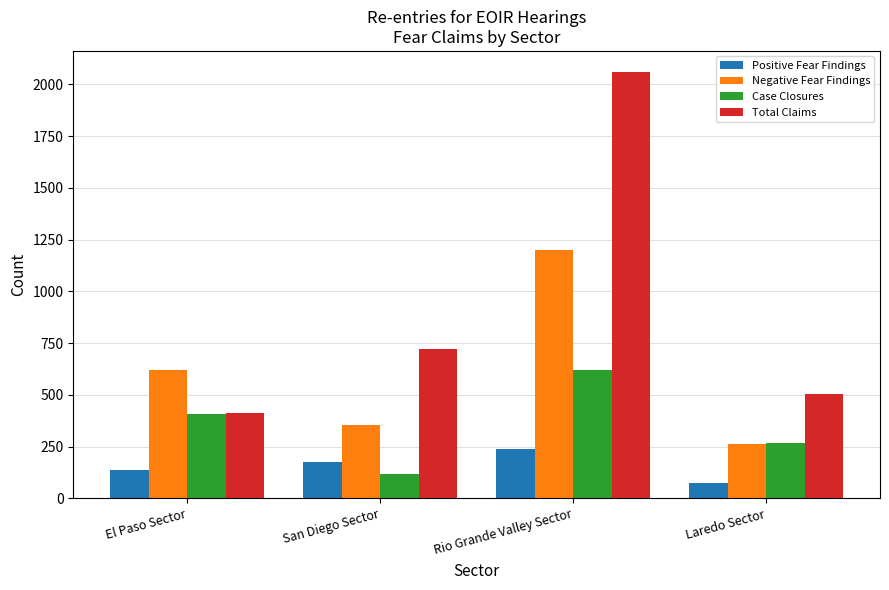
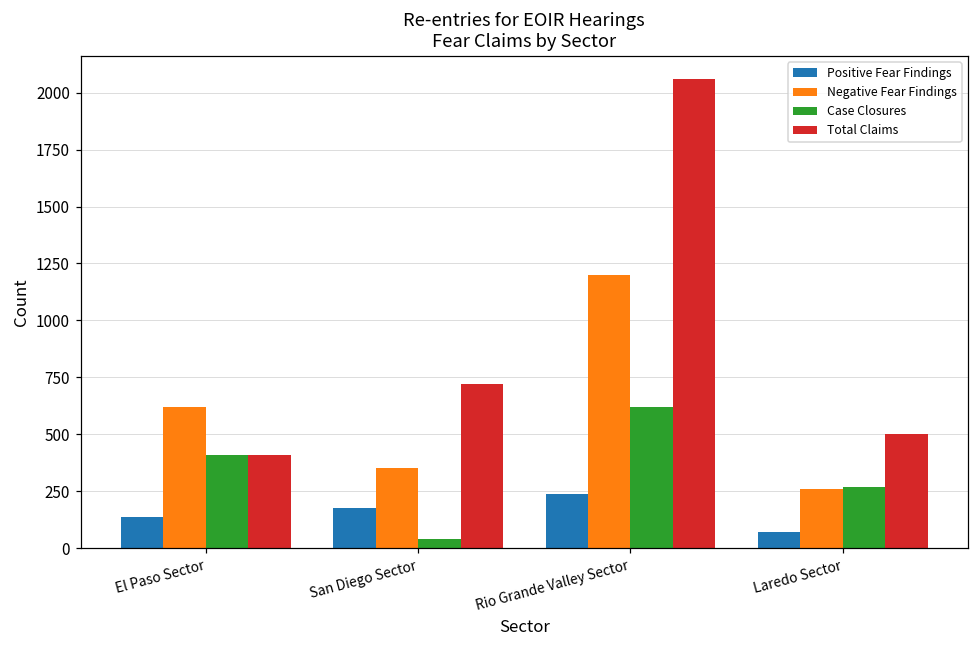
Case Closures, San Diego Sector: 120 -> 40
